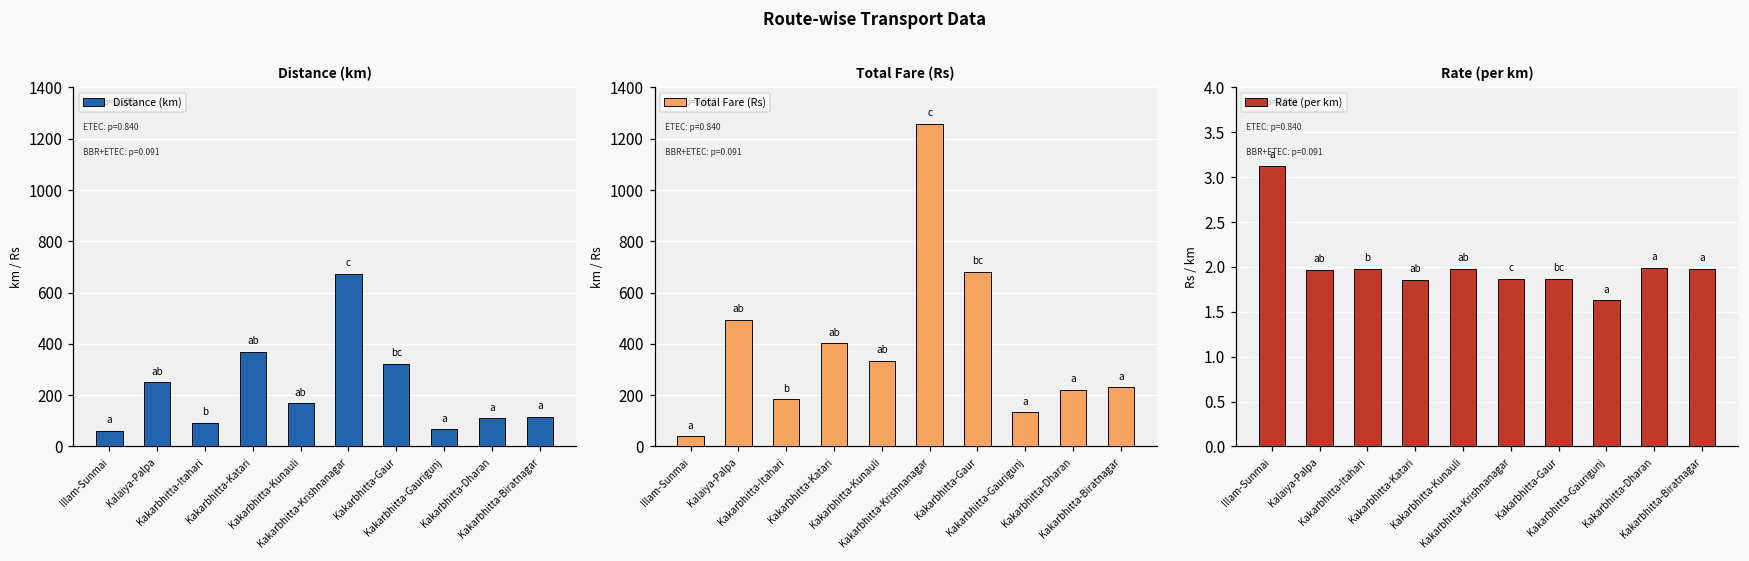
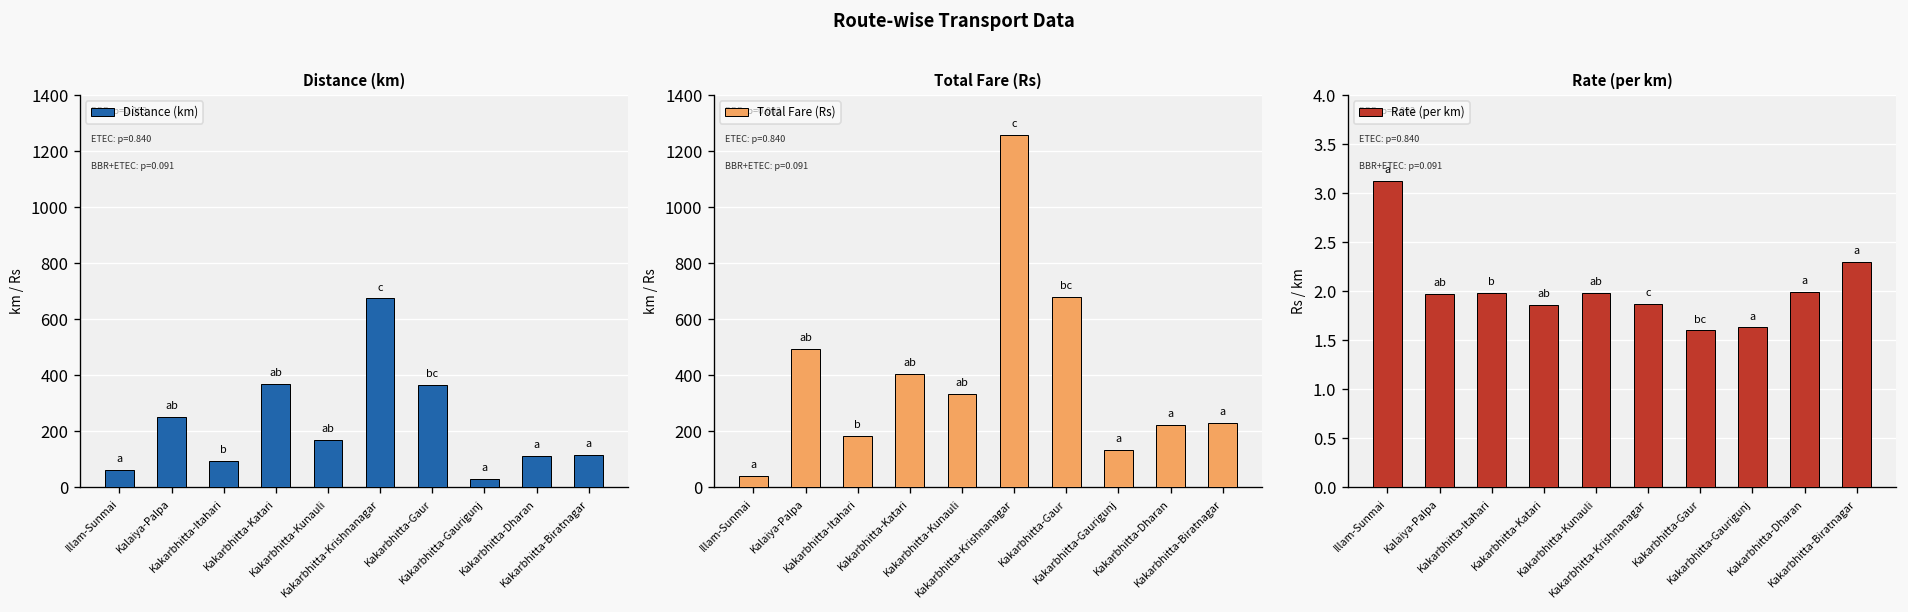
Distance (km), Kakarbhitta-Gaur: 320 -> 360
Distance (km), Kakarbhitta-Gaurigunj: 70 -> 30
Rate (per km), Kakarbhitta-Gaur: 1.9 -> 1.6
Rate (per km), Kakarbhitta-Biratnagar: 2.0 -> 2.3
